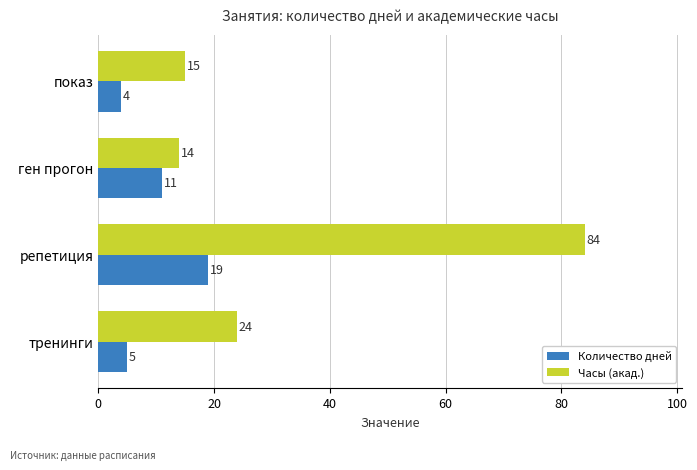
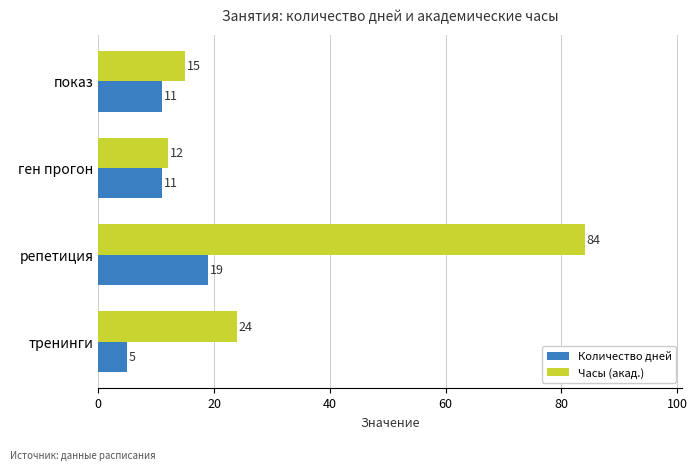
Количество дней, показ: 4 -> 11
Часы (акад.), ген прогон: 14 -> 12
